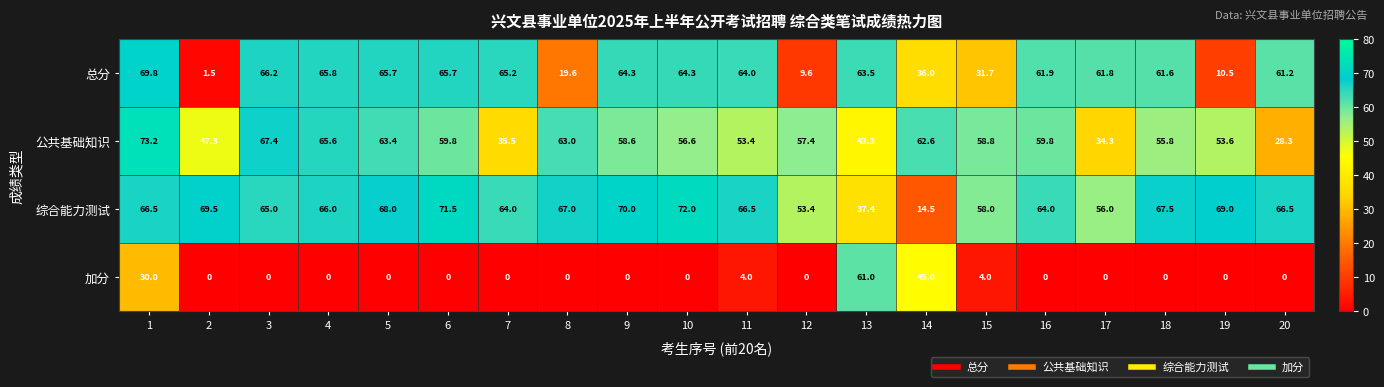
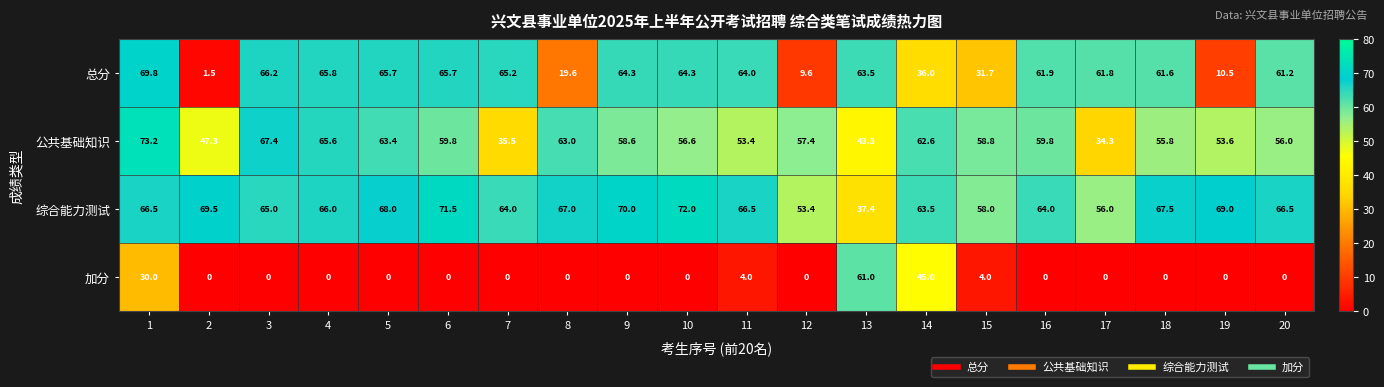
公共基础知识, 20: 28.3 -> 56.0
综合能力测试, 14: 14.5 -> 63.5
